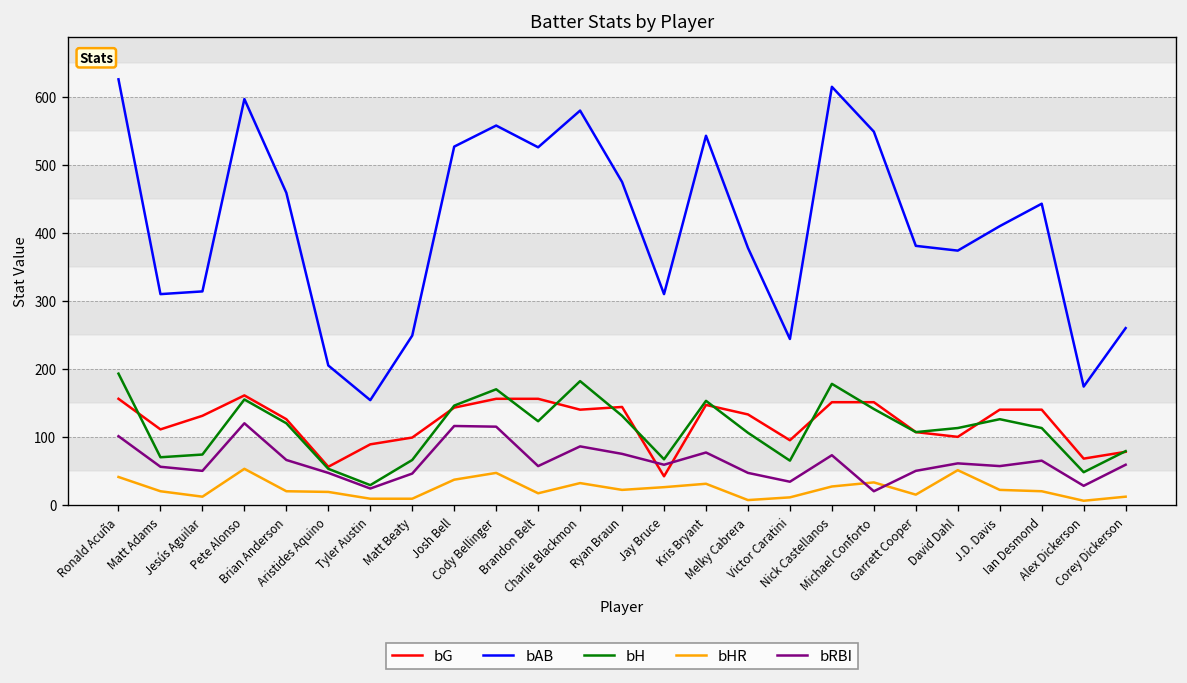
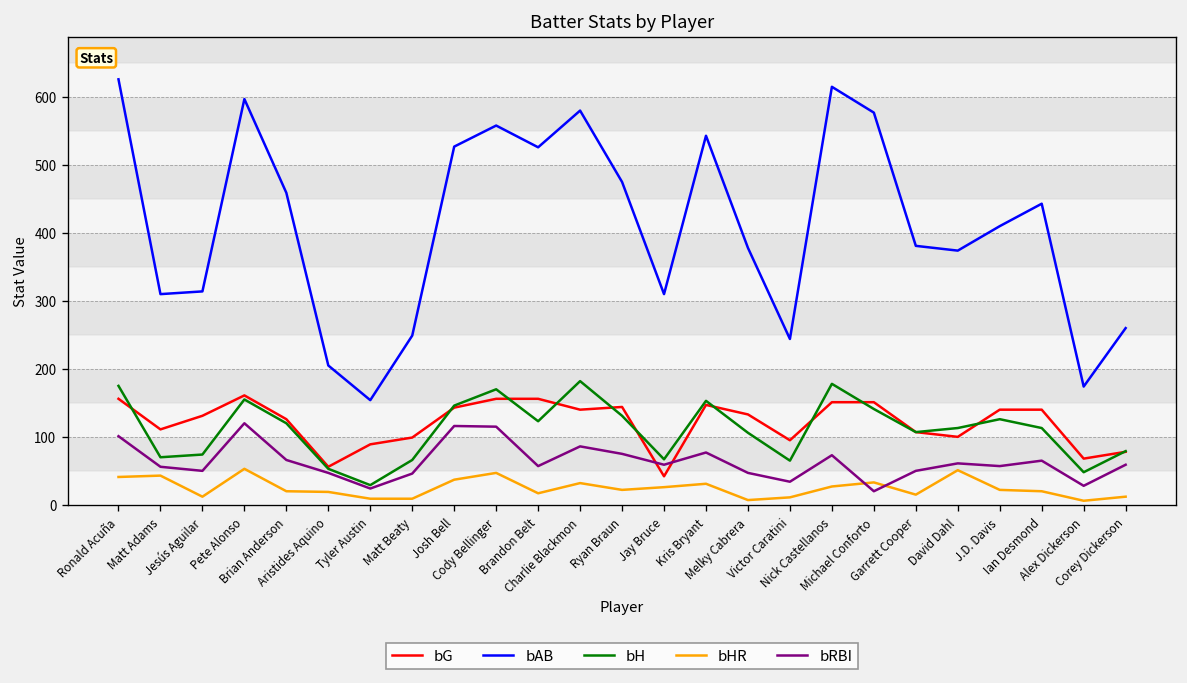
bH, Ronald Acuña: 190 -> 180
bHR, Matt Adams: 20 -> 40
bAB, Michael Conforto: 550 -> 580
